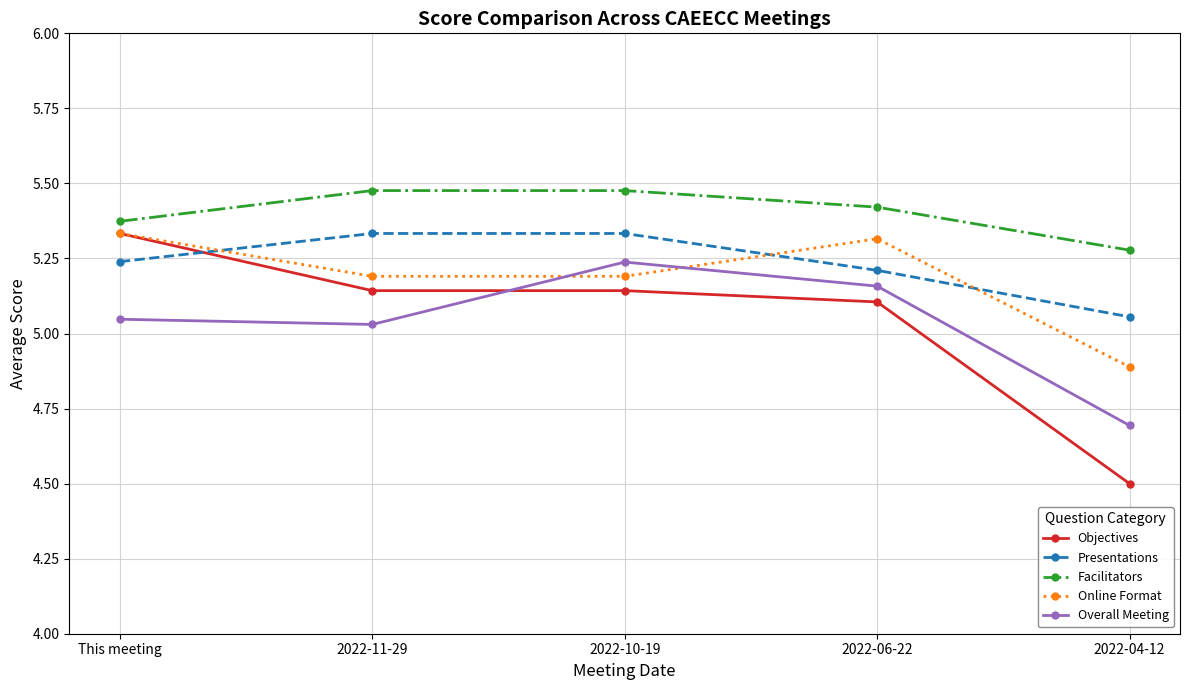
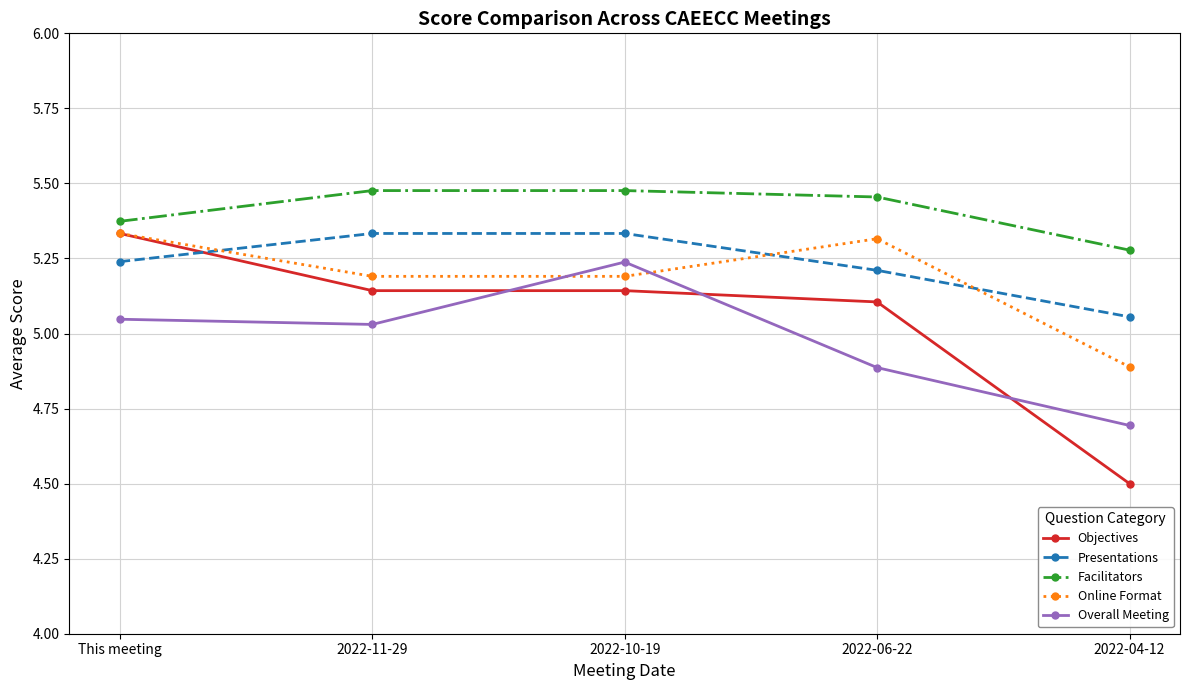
Facilitators, 2022-06-22: 5.42 -> 5.45
Overall Meeting, 2022-06-22: 5.16 -> 4.89
